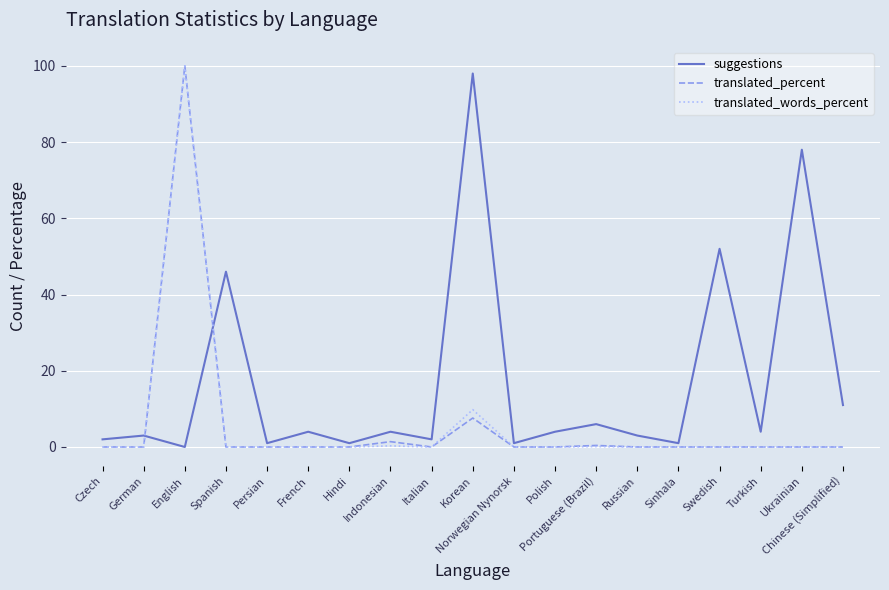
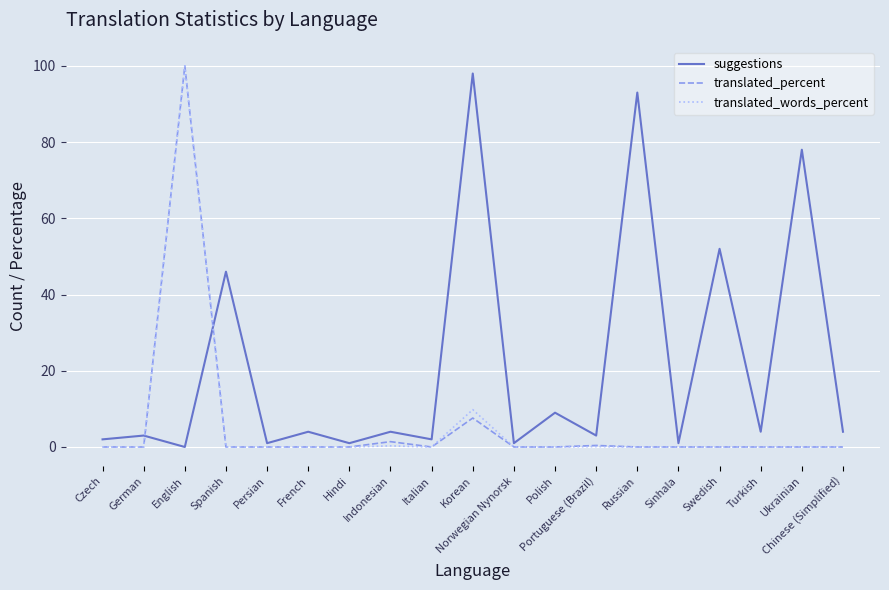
suggestions, Polish: 4 -> 9
suggestions, Portuguese (Brazil): 6 -> 3
suggestions, Russian: 3 -> 93
suggestions, Chinese (Simplified): 11 -> 4
